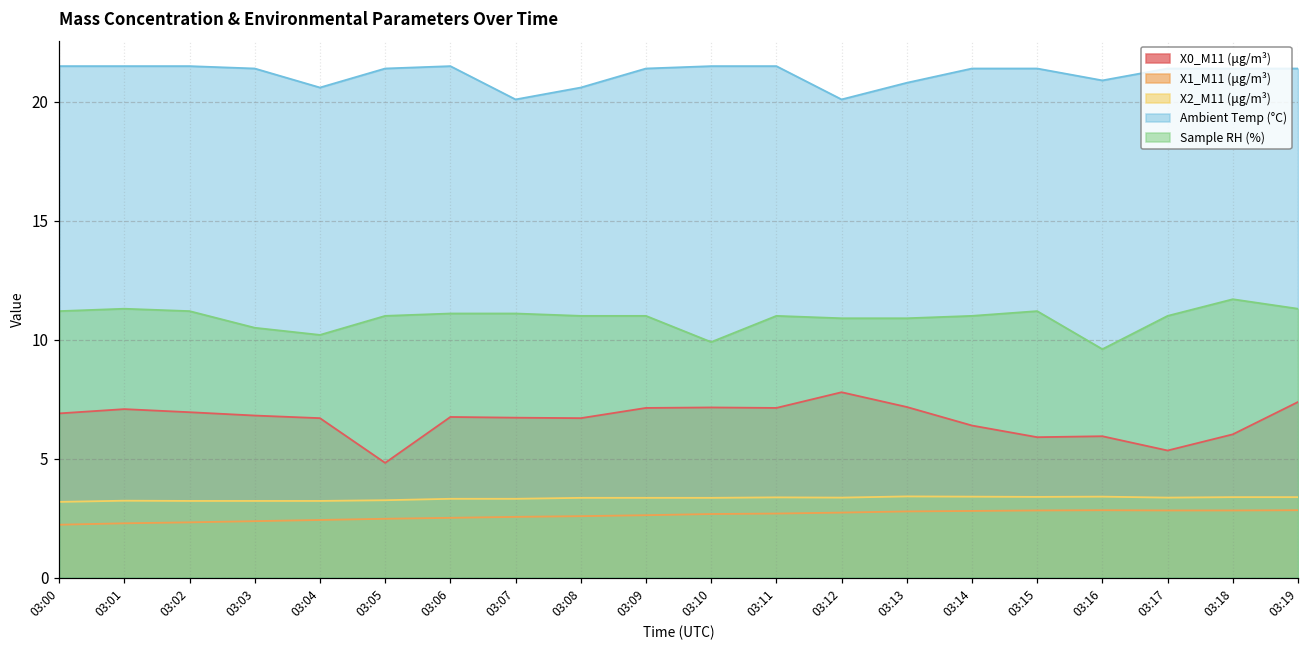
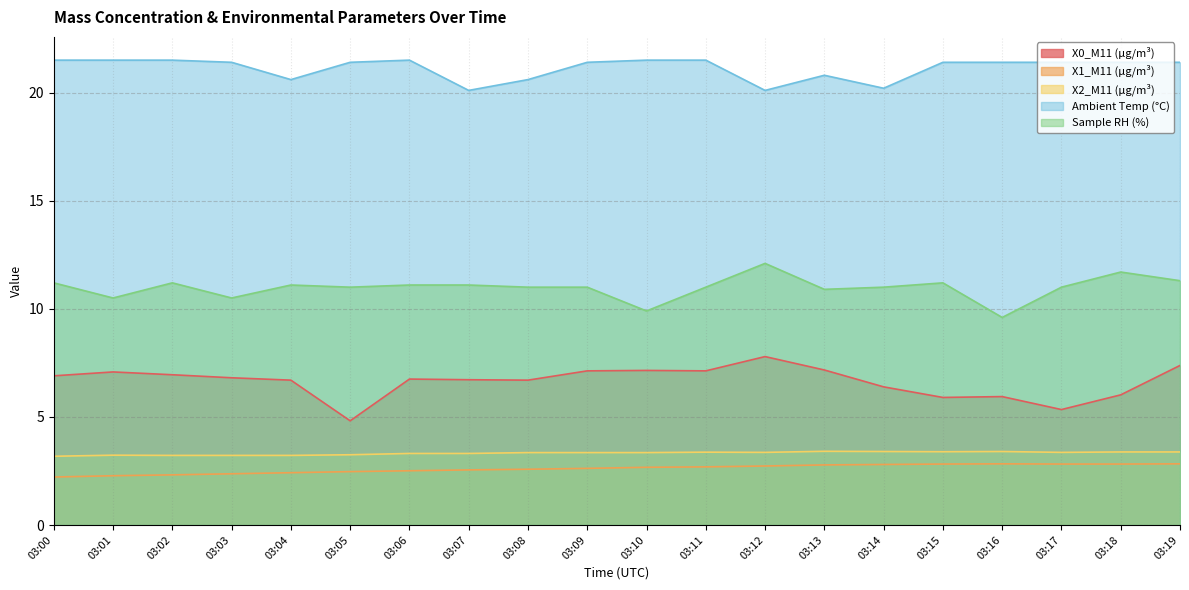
Sample RH (%), 03:01: 11.3 -> 10.5
Sample RH (%), 03:04: 10.2 -> 11.1
Sample RH (%), 03:12: 10.9 -> 12.1
Ambient Temp (°C), 03:14: 21.4 -> 20.2
Ambient Temp (°C), 03:16: 20.9 -> 21.4
